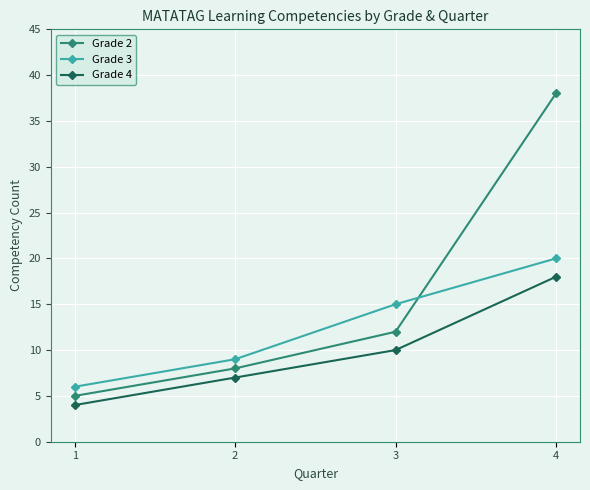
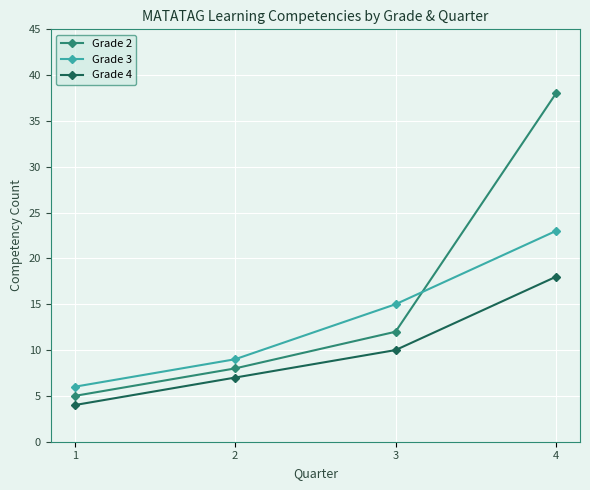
Grade 3, 4: 20 -> 23
